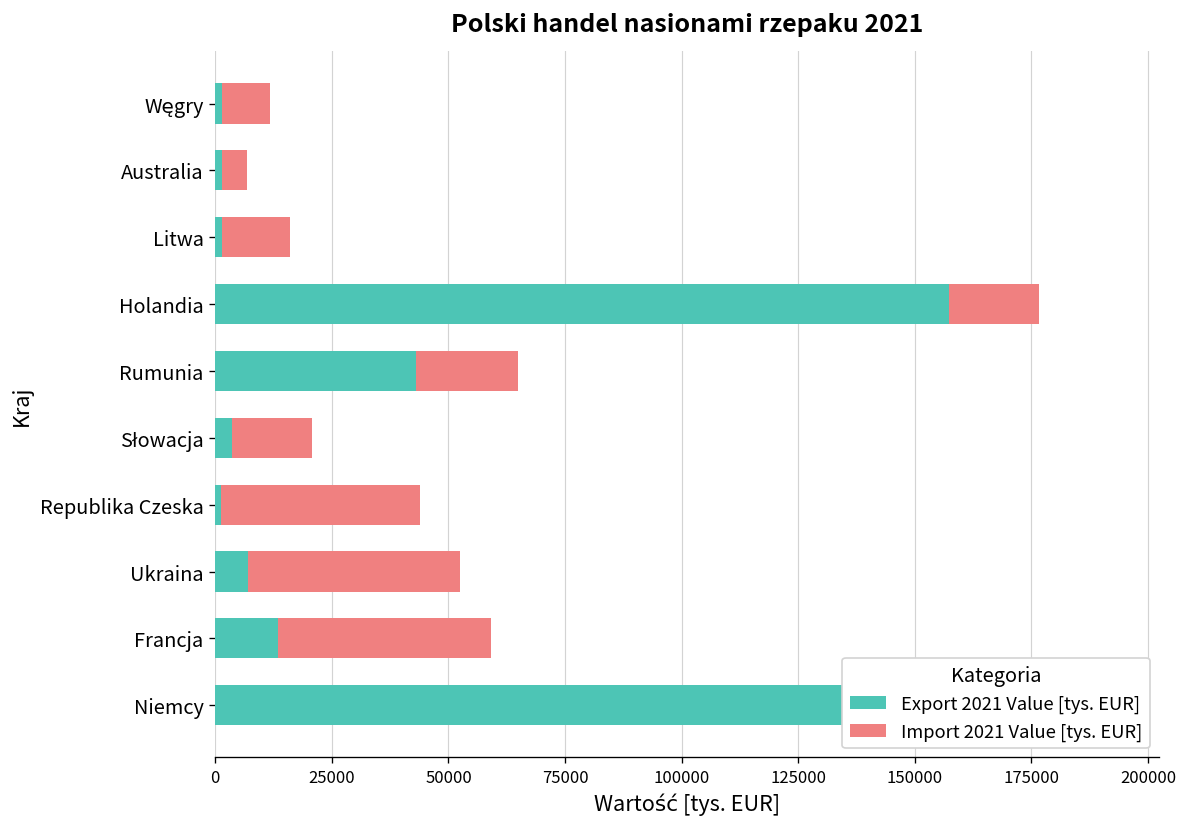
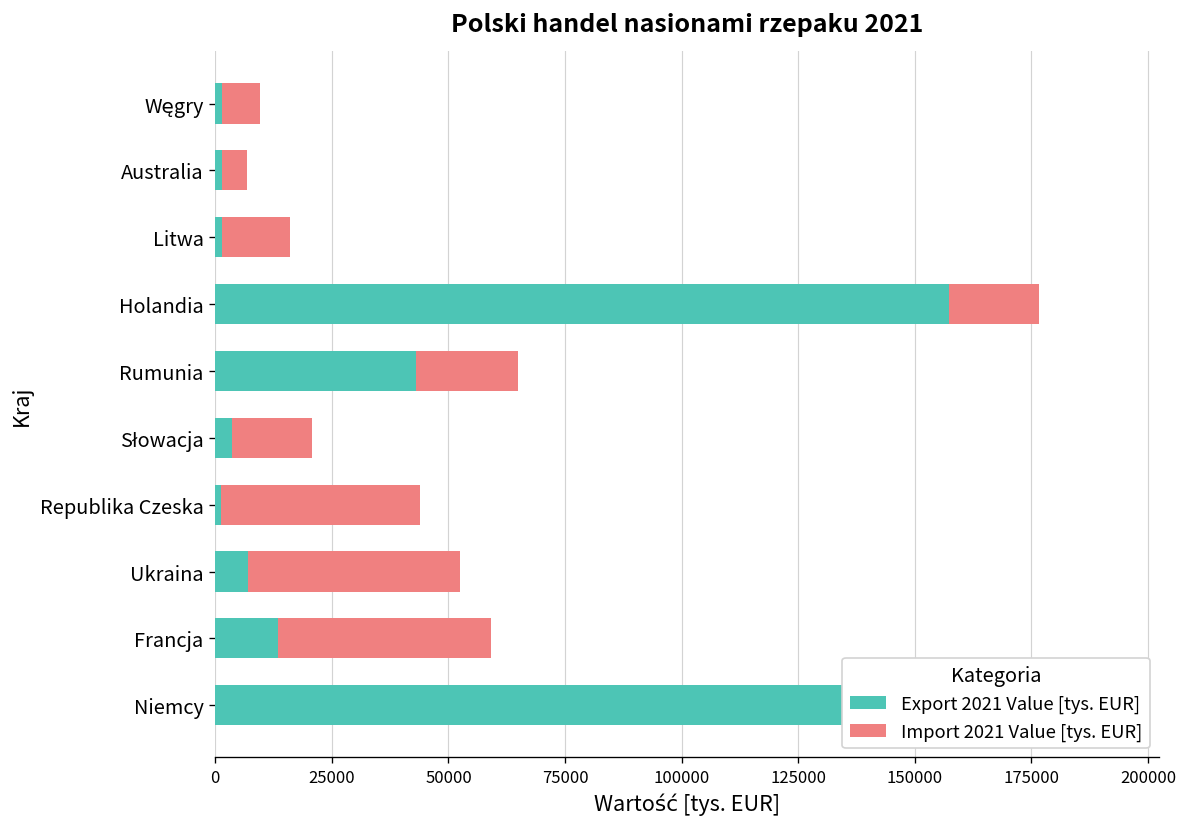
Import 2021 Value [tys. EUR], Węgry: 10000 -> 8000
